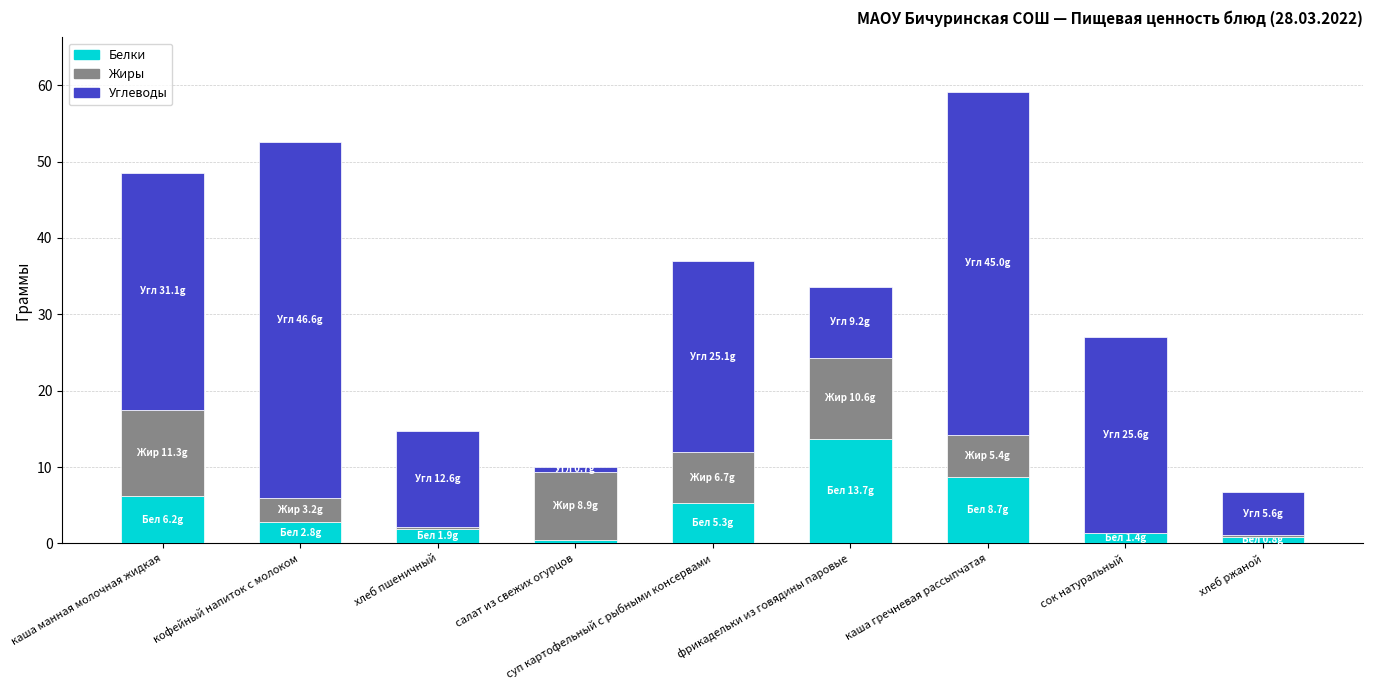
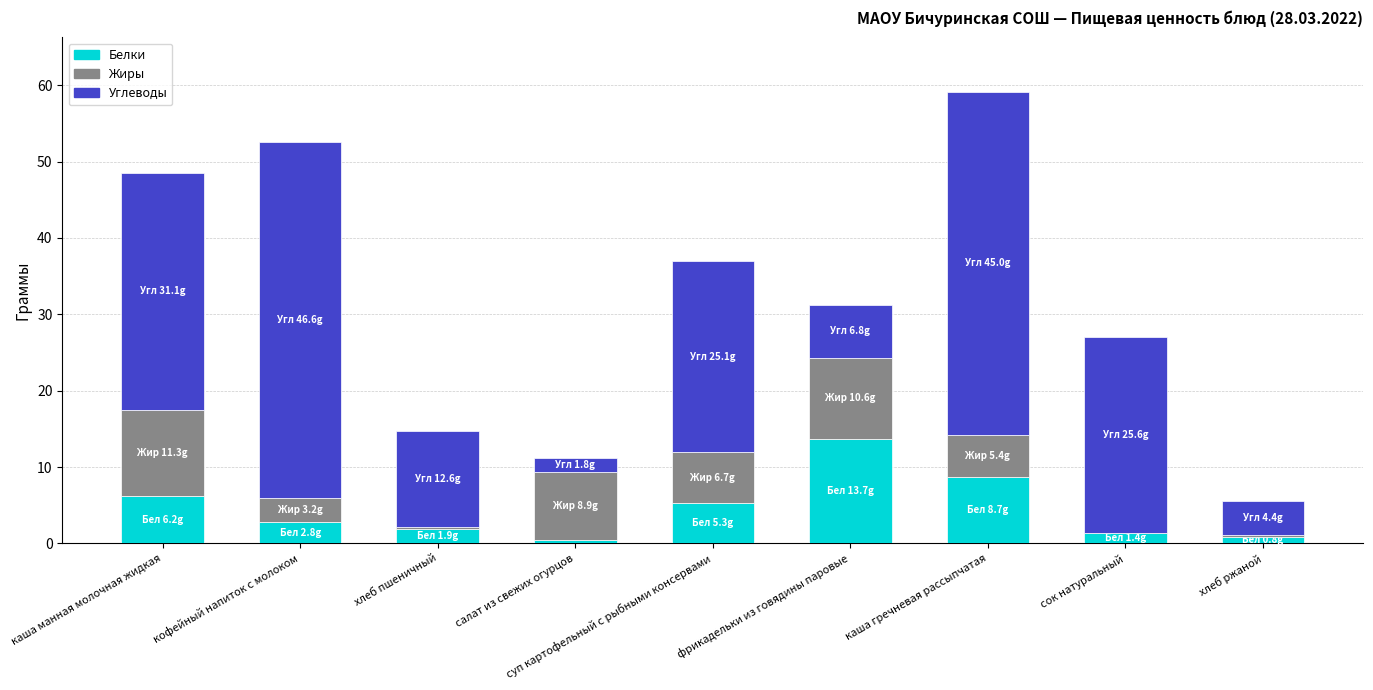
Углеводы, салат из свежих огурцов: 1 -> 2
Углеводы, фрикадельки из говядины паровые: 9.2g -> 6.8g
Углеводы, хлеб ржаной: 5.6g -> 4.4g
